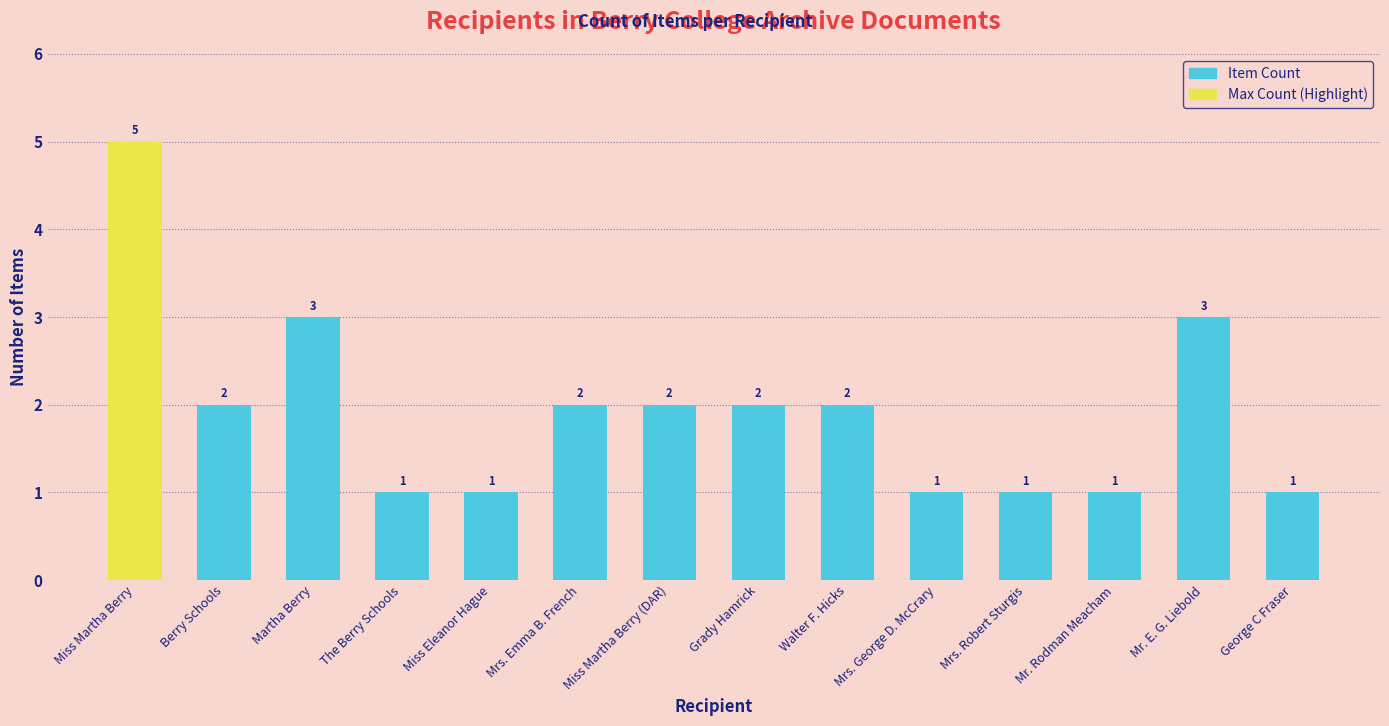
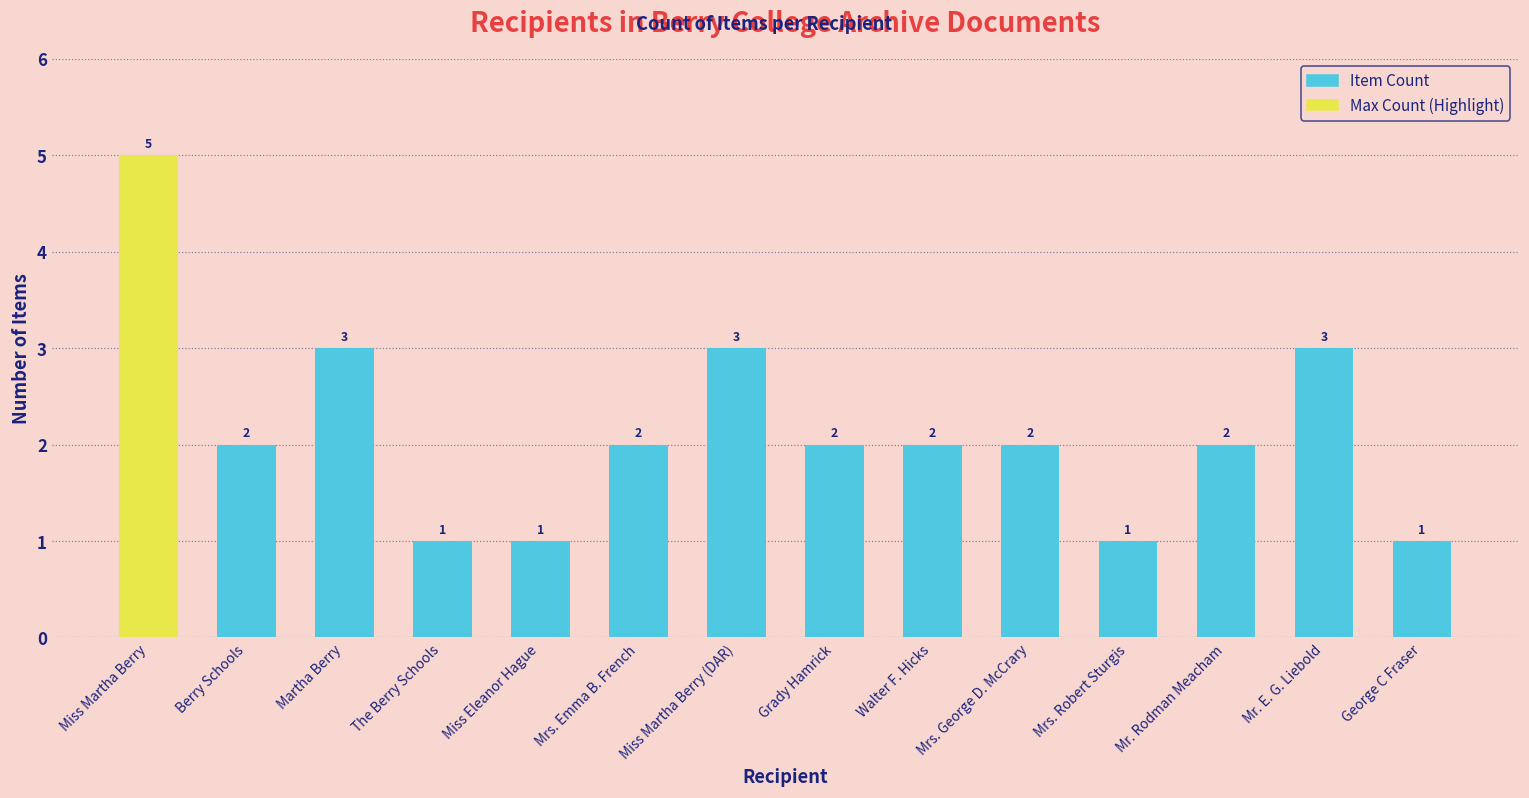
Miss Martha Berry (DAR): 2 -> 3
Mrs. George D. McCrary: 1 -> 2
Mr. Rodman Meacham: 1 -> 2
